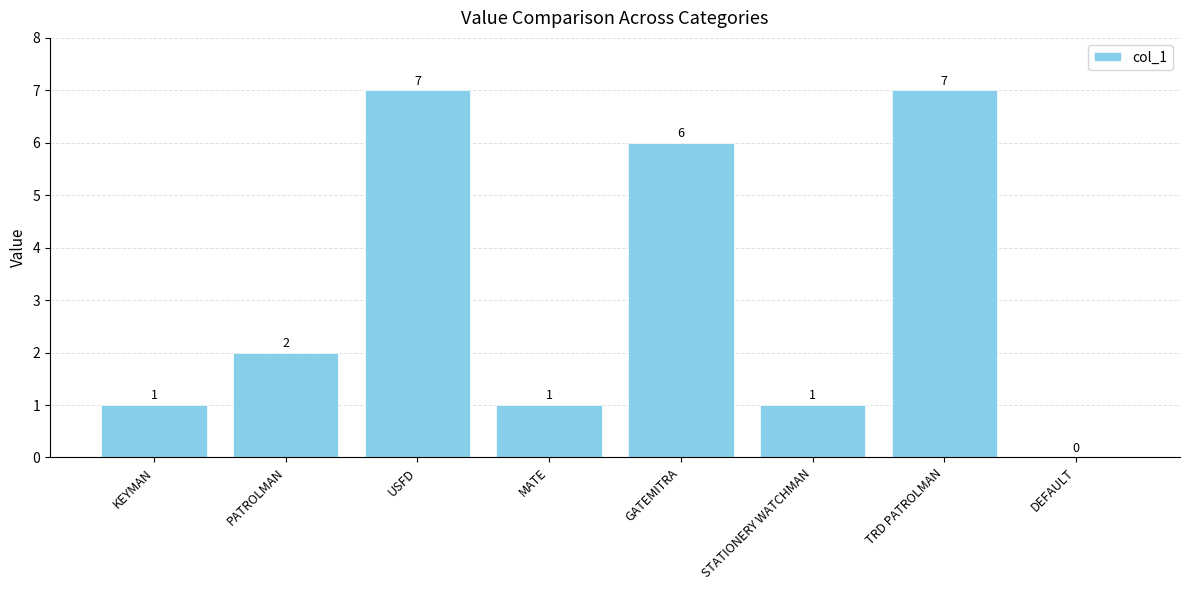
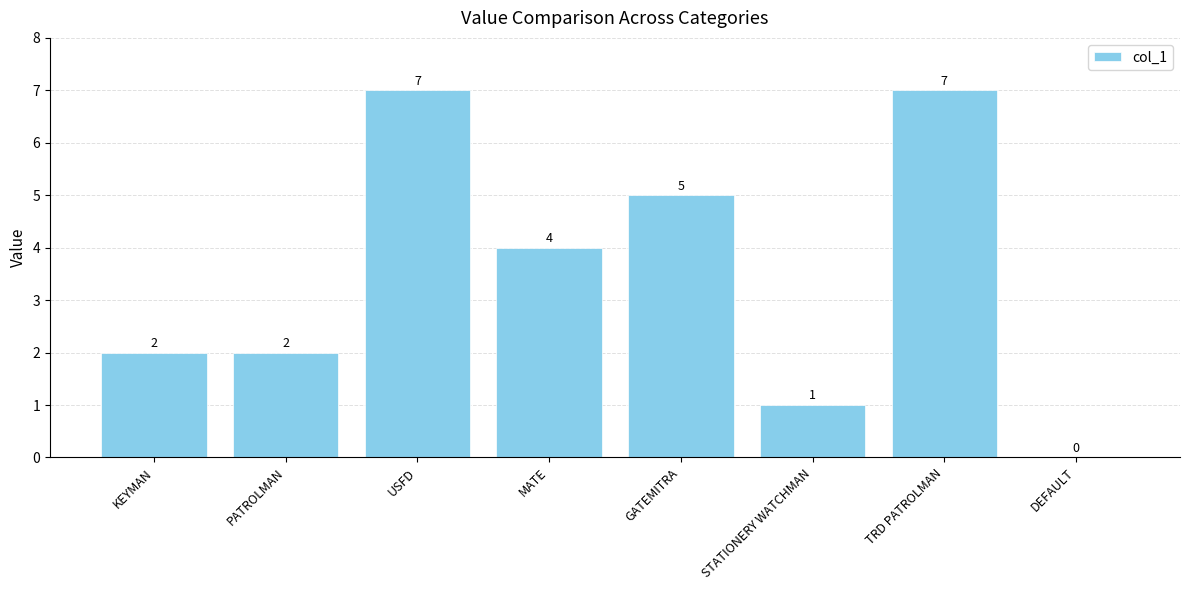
KEYMAN: 1 -> 2
MATE: 1 -> 4
GATEMITRA: 6 -> 5
